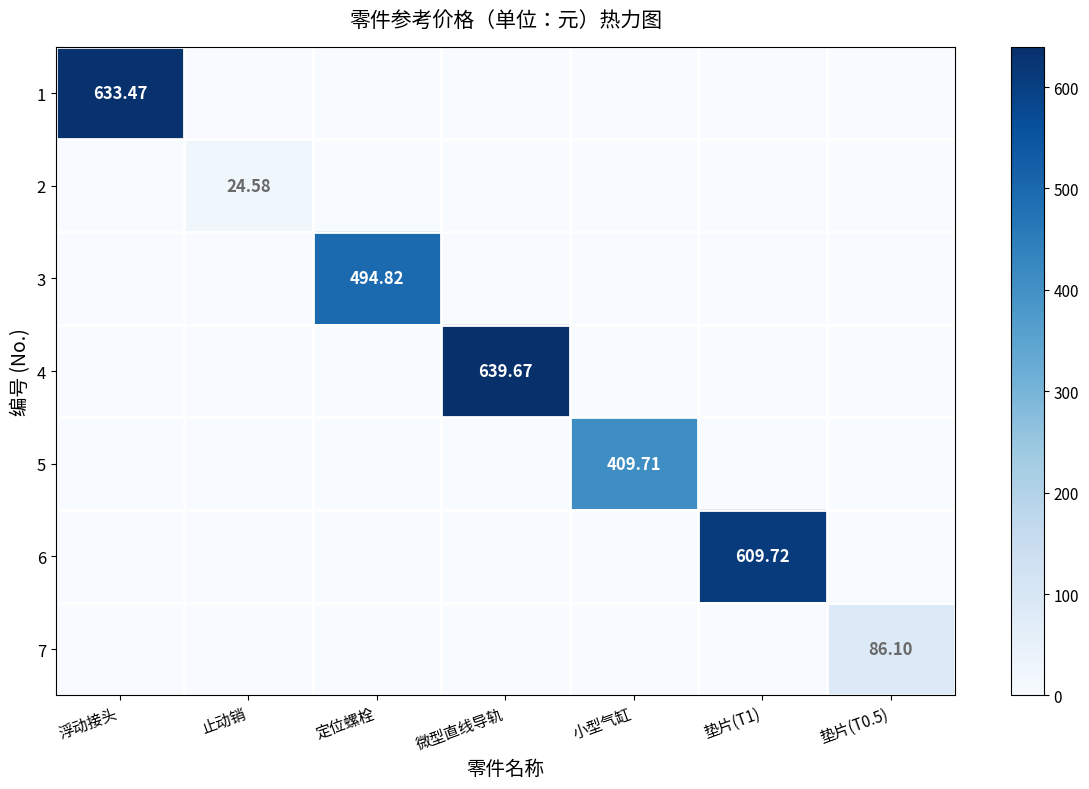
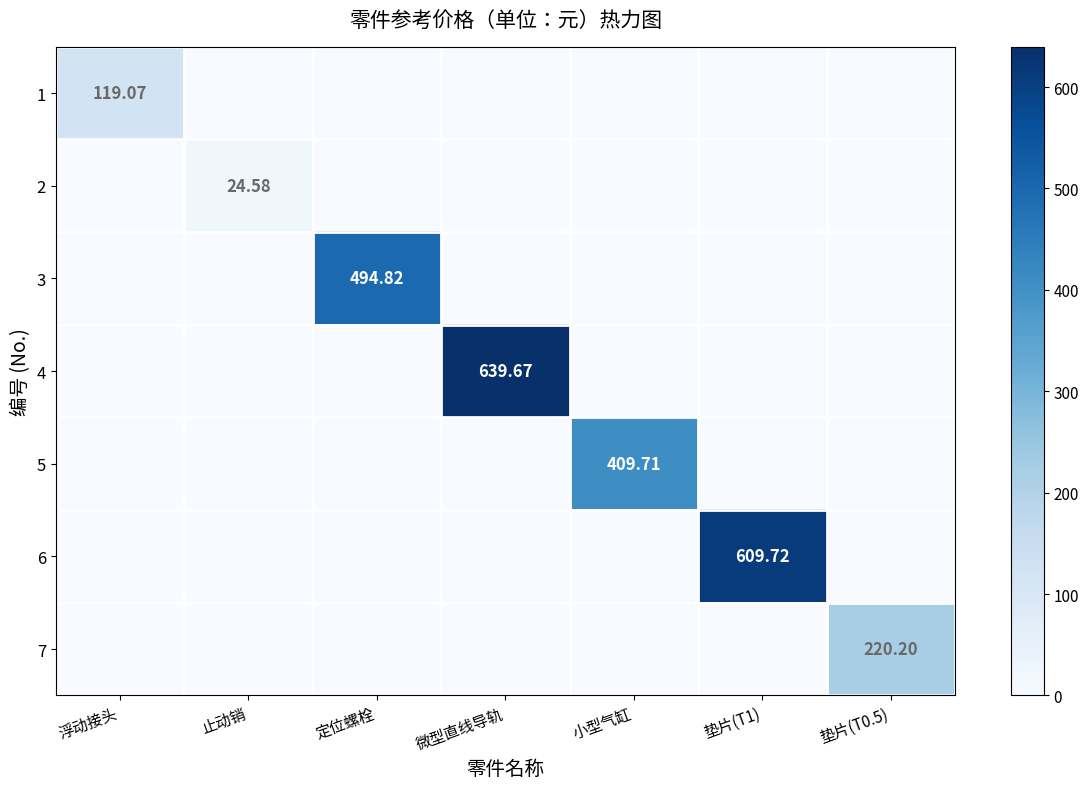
1, 浮动接头: 633.47 -> 119.07
7, 垫片(T0.5): 86.10 -> 220.20
